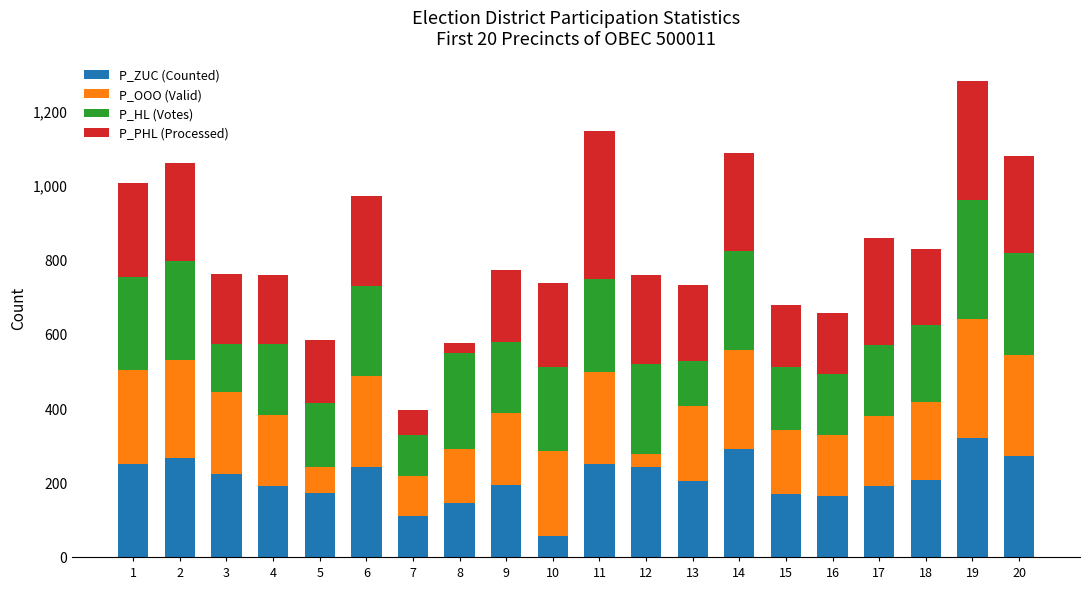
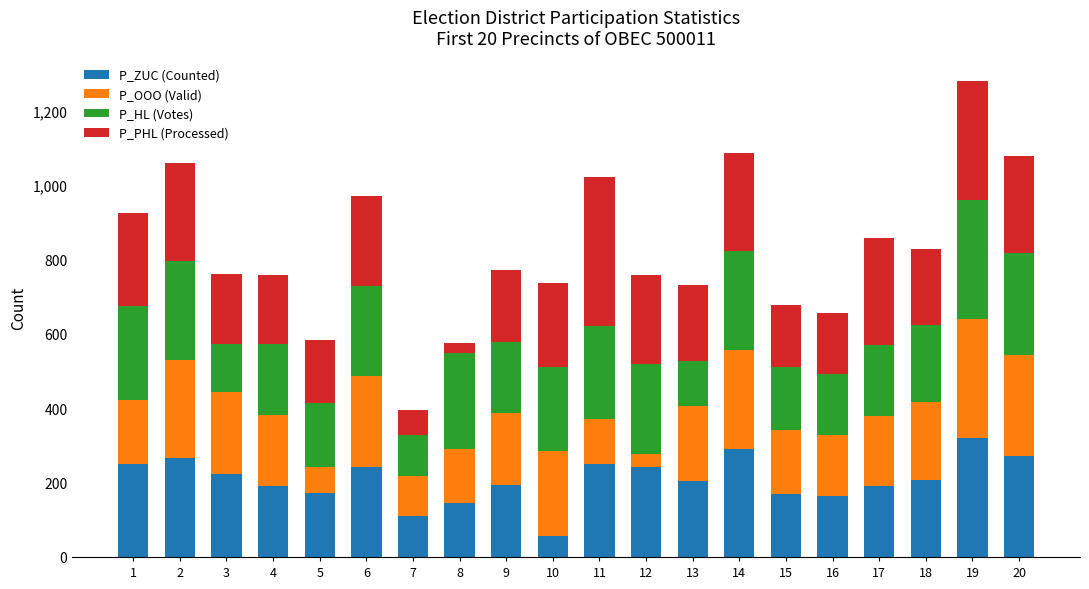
P_OOO (Valid), 1: 250 -> 170
P_OOO (Valid), 11: 250 -> 120
